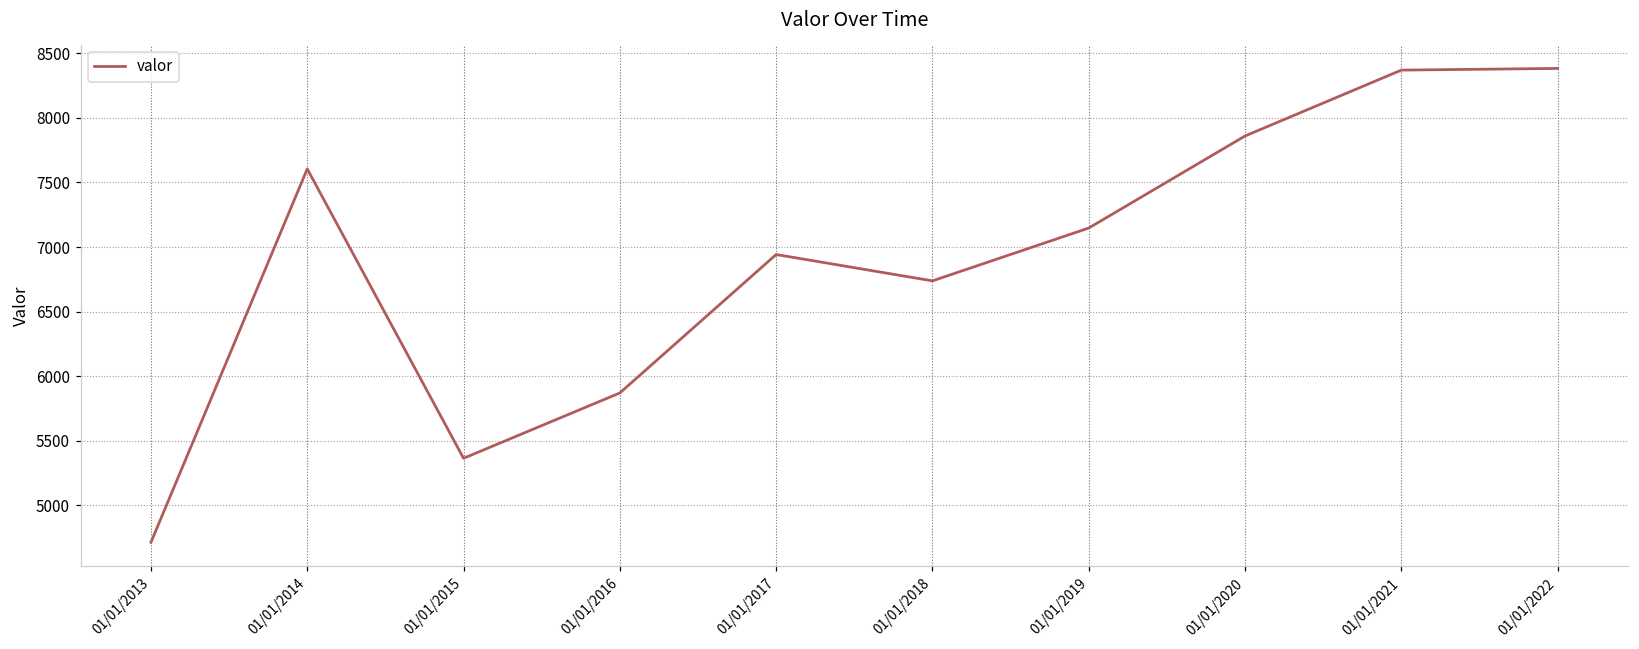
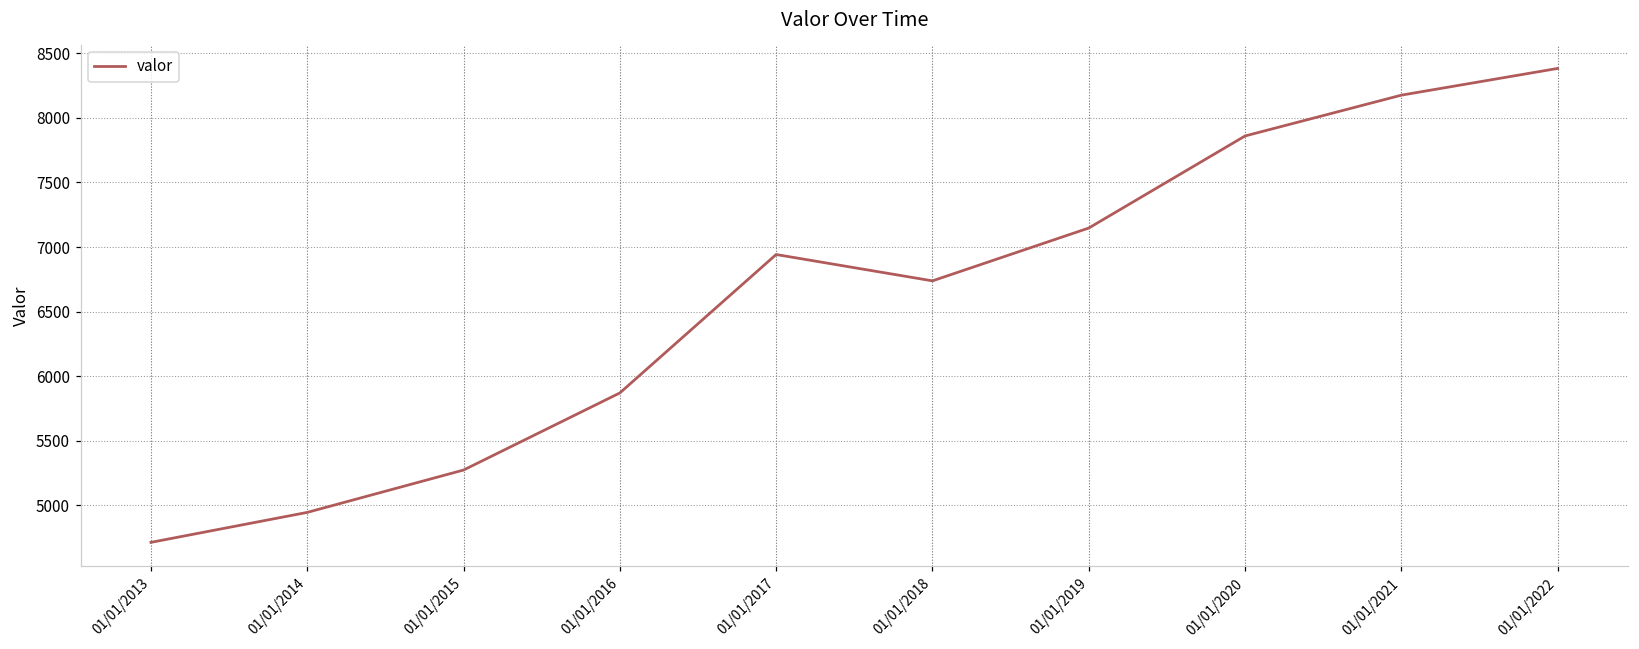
01/01/2014: 7610 -> 4950
01/01/2015: 5360 -> 5270
01/01/2021: 8370 -> 8180
